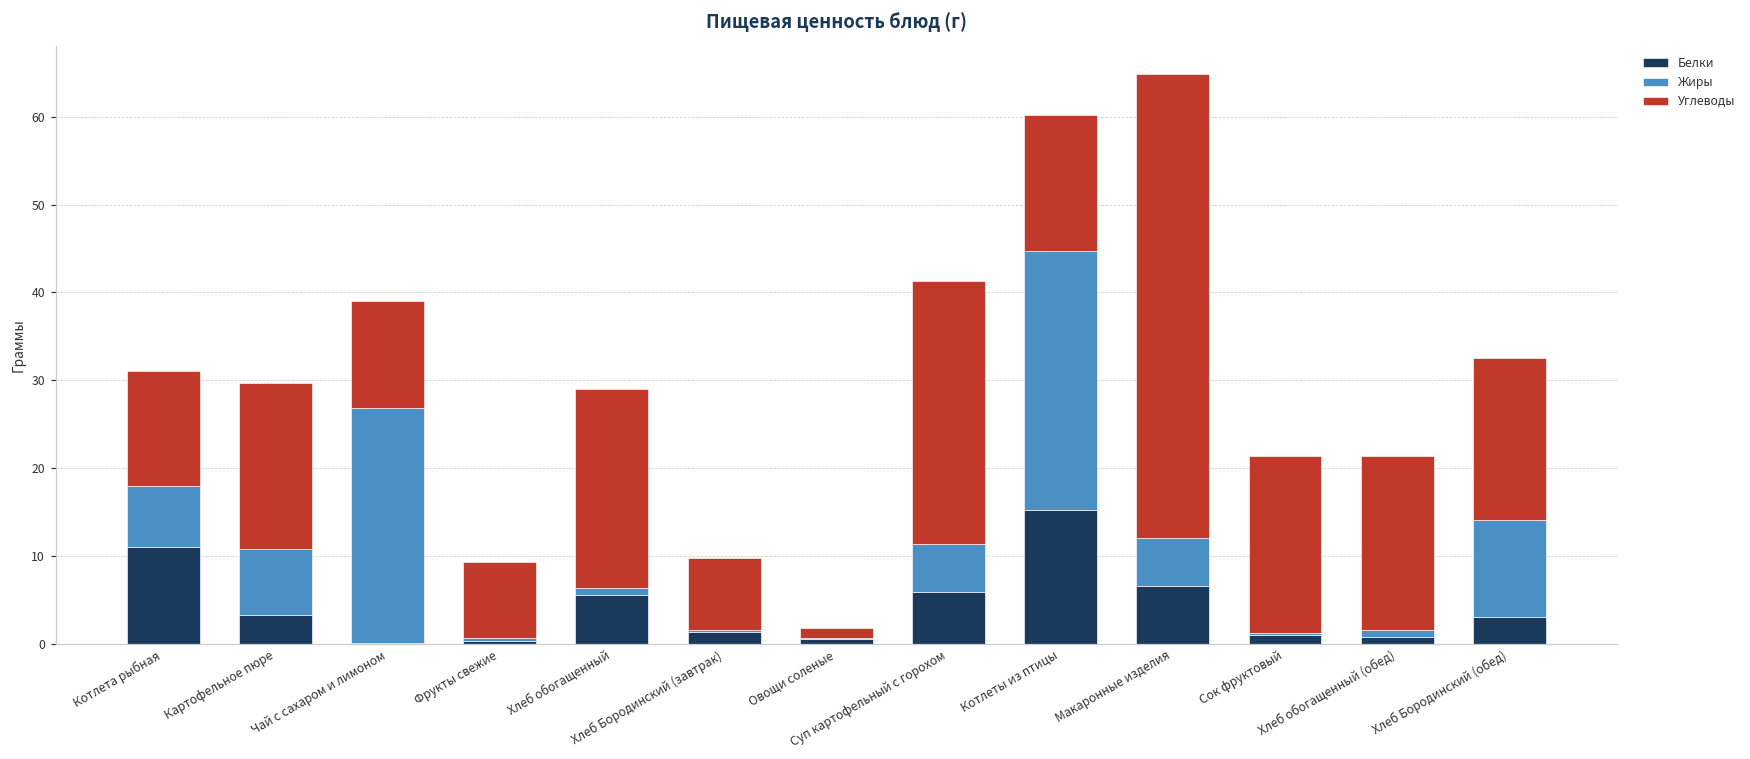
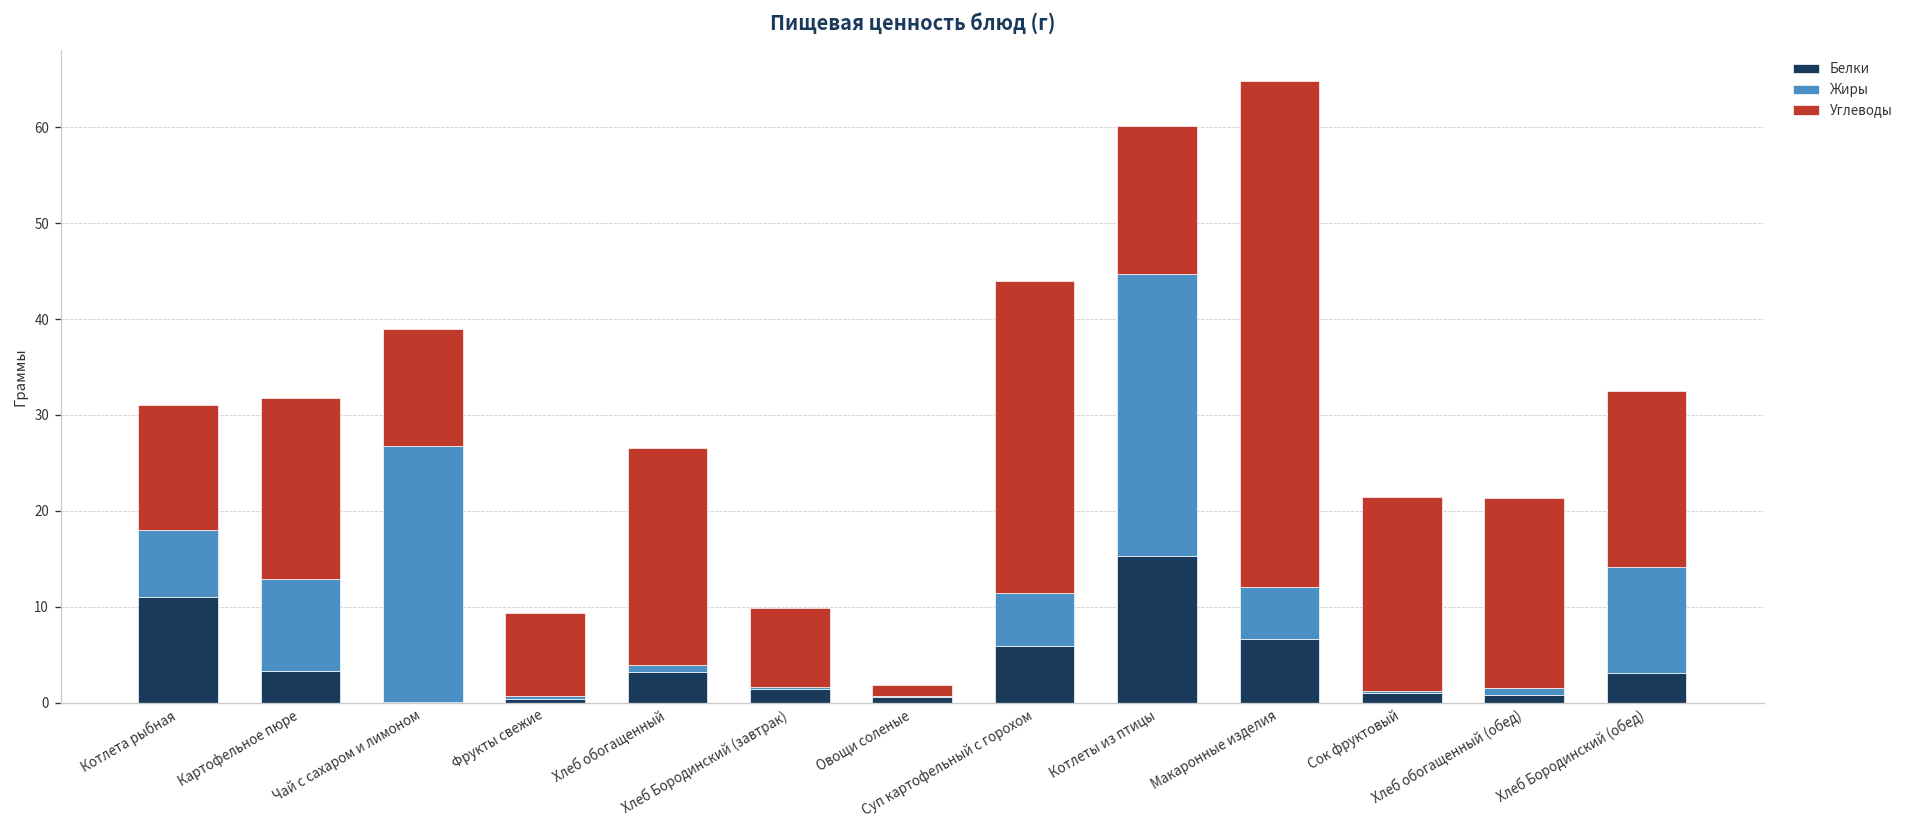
Жиры, Картофельное пюре: 8 -> 10
Белки, Хлеб обогащенный: 6 -> 3
Углеводы, Суп картофельный с горохом: 30 -> 33
